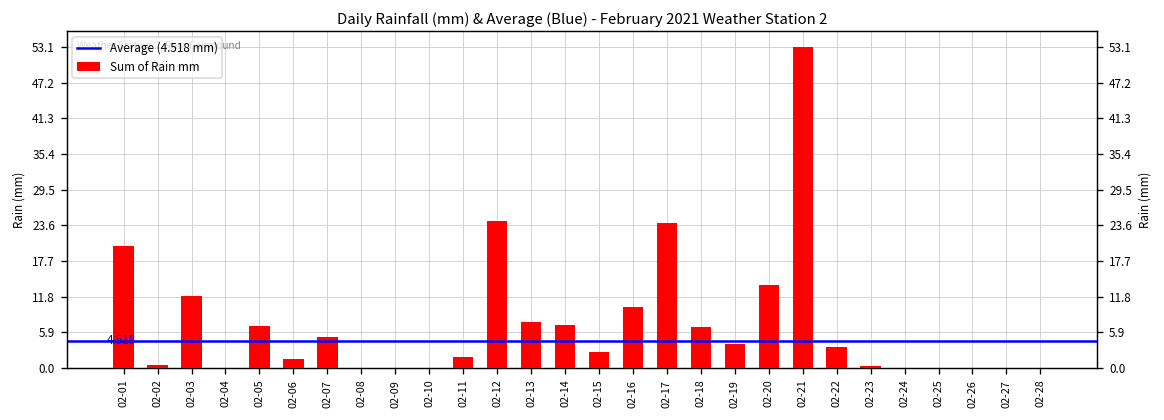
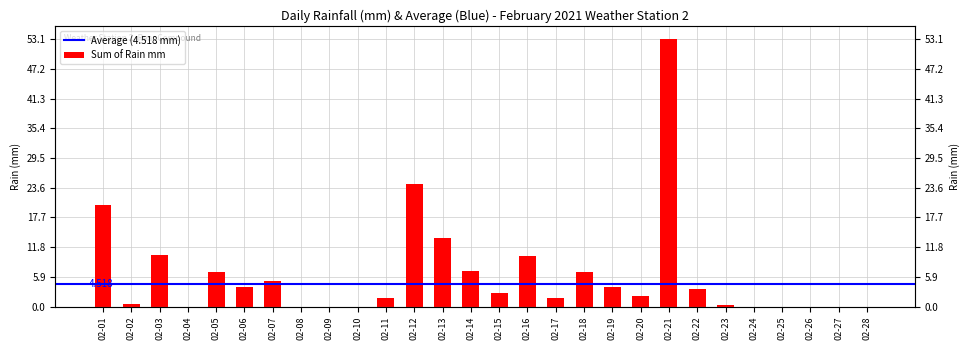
02-03: 12 -> 10
02-06: 1 -> 4
02-13: 8 -> 14
02-17: 24 -> 2
02-20: 14 -> 2
